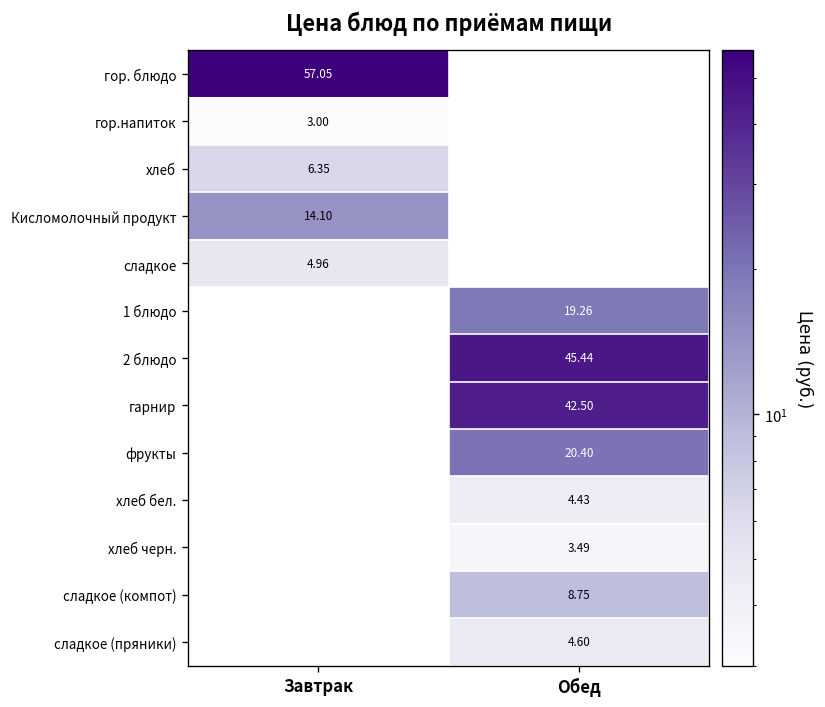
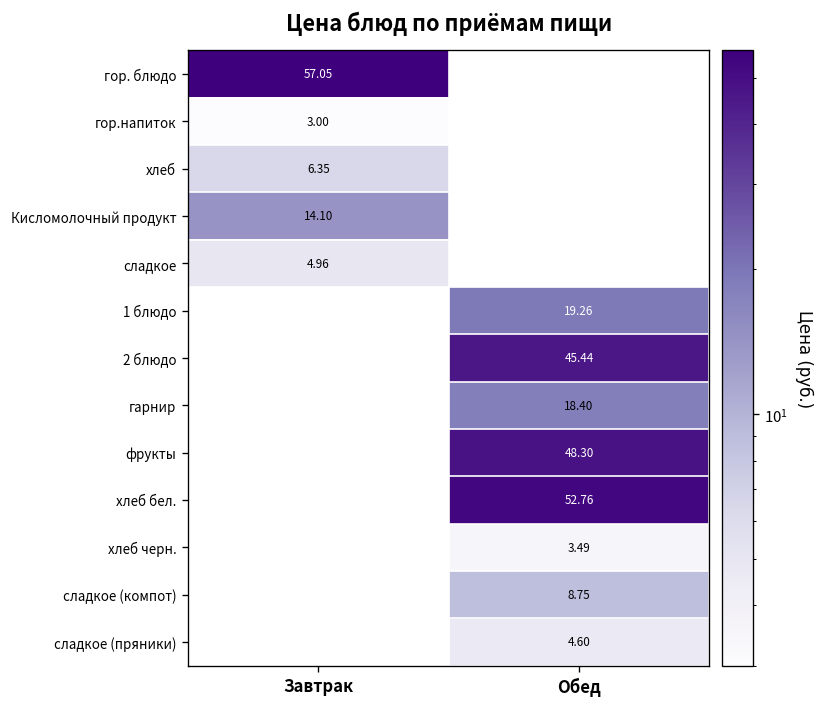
гарнир, Обед: 42.50 -> 18.40
фрукты, Обед: 20.40 -> 48.30
хлеб бел., Обед: 4.43 -> 52.76
